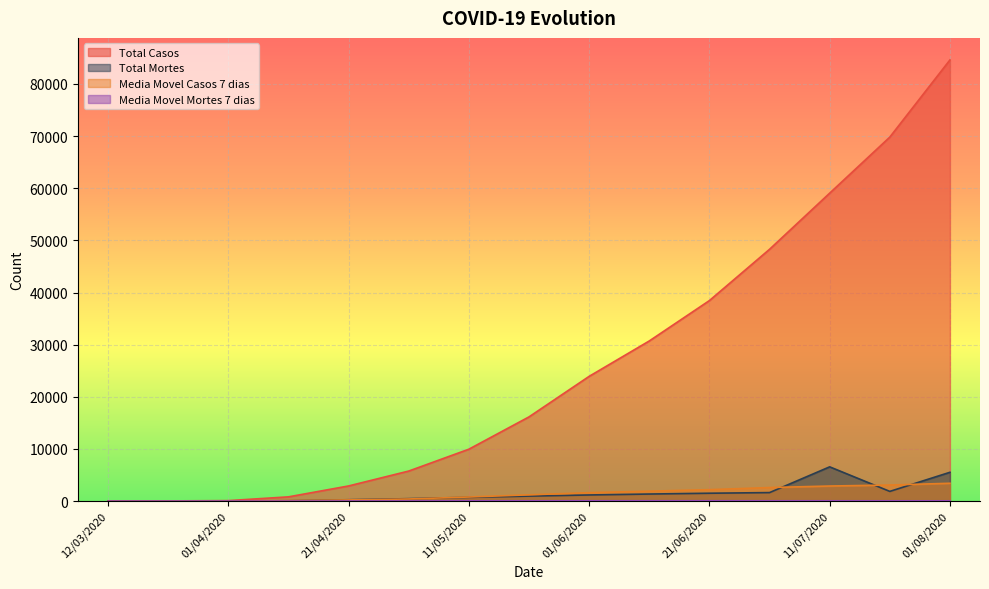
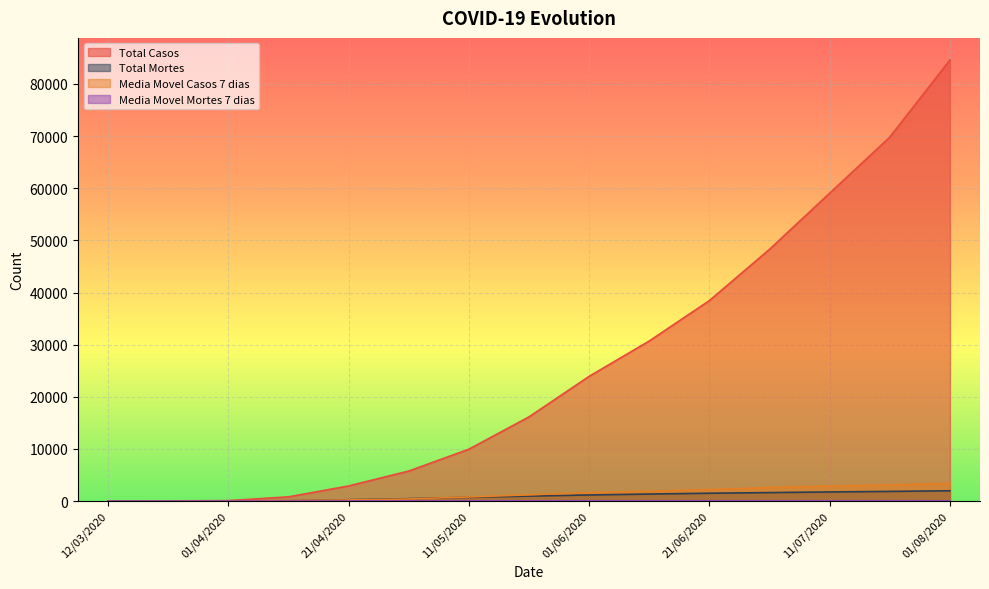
Total Mortes, 11/07/2020: 7000 -> 2000
Total Mortes, 01/08/2020: 6000 -> 2000
